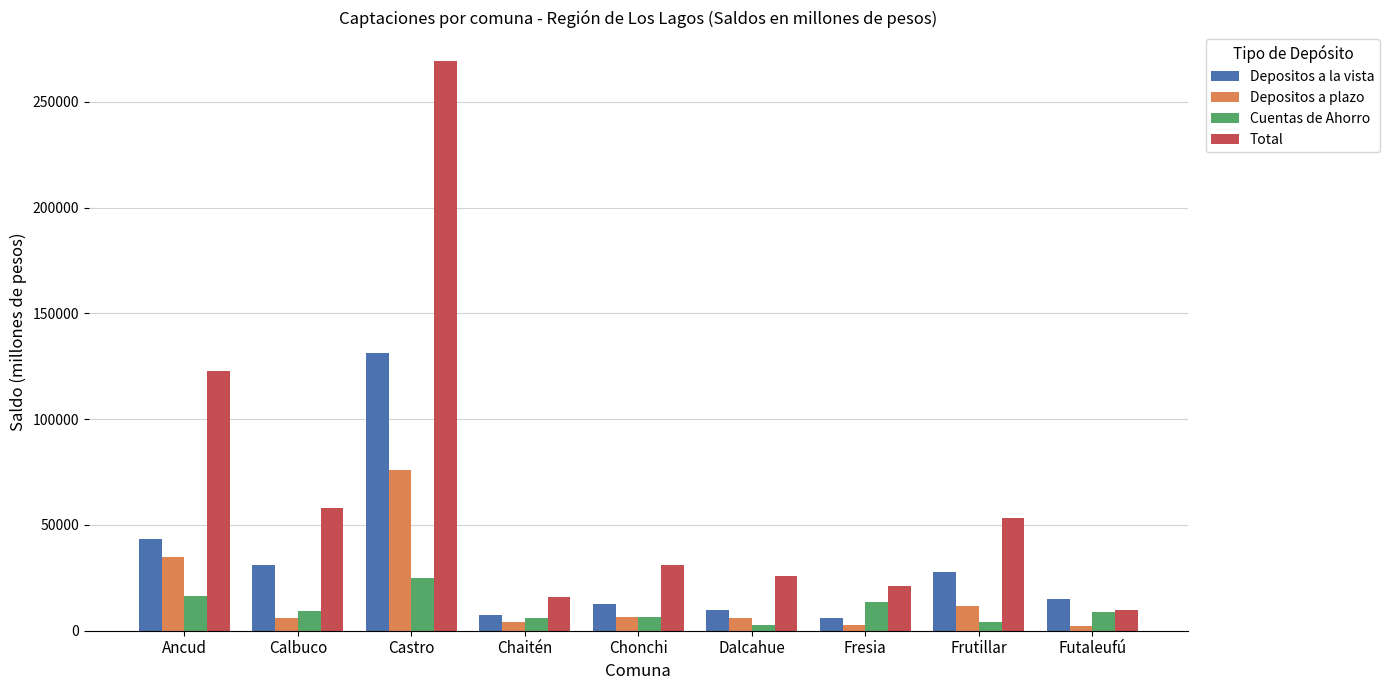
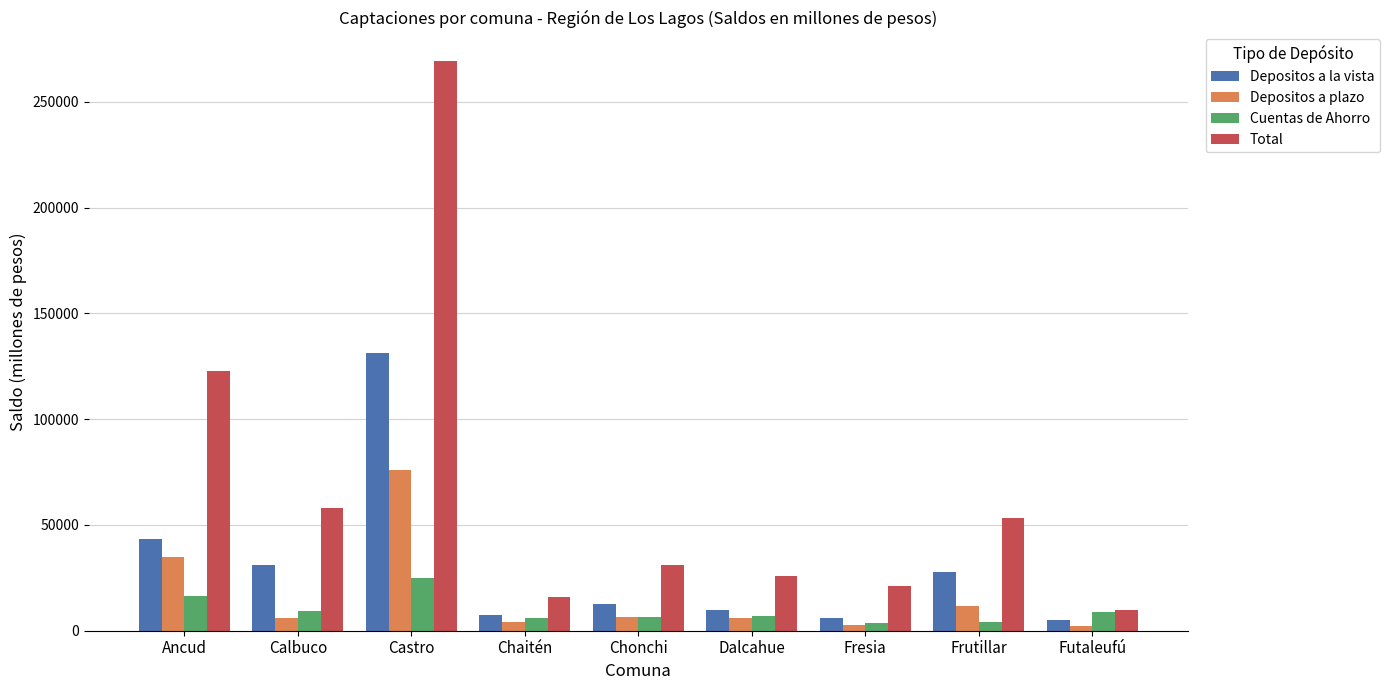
Cuentas de Ahorro, Dalcahue: 3000 -> 7000
Cuentas de Ahorro, Fresia: 14000 -> 4000
Depositos a la vista, Futaleufú: 15000 -> 5000
